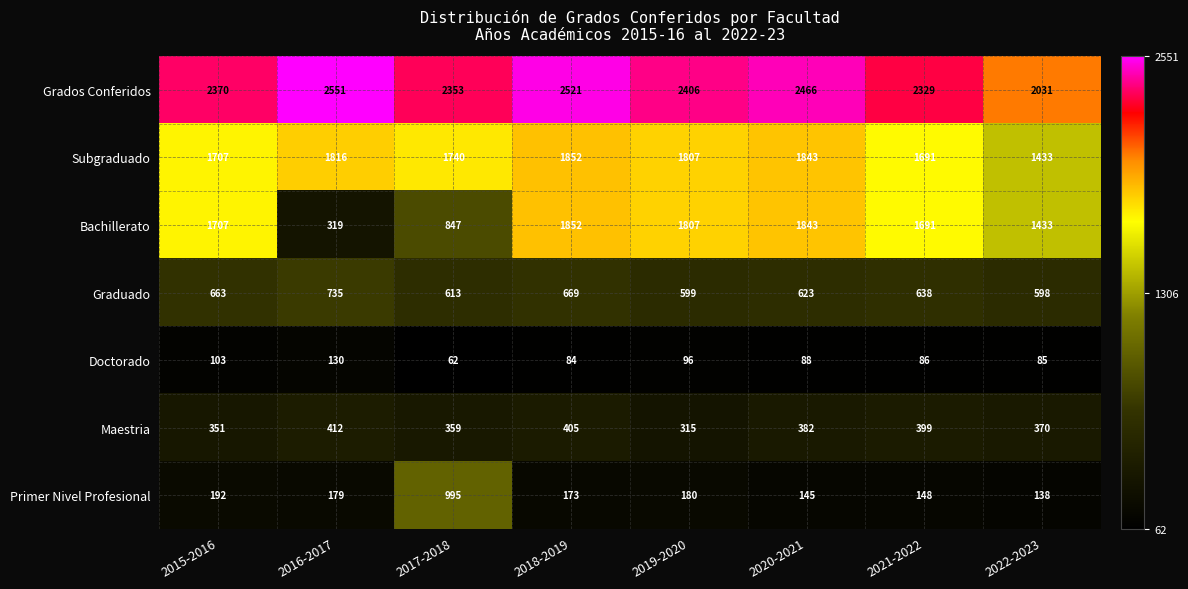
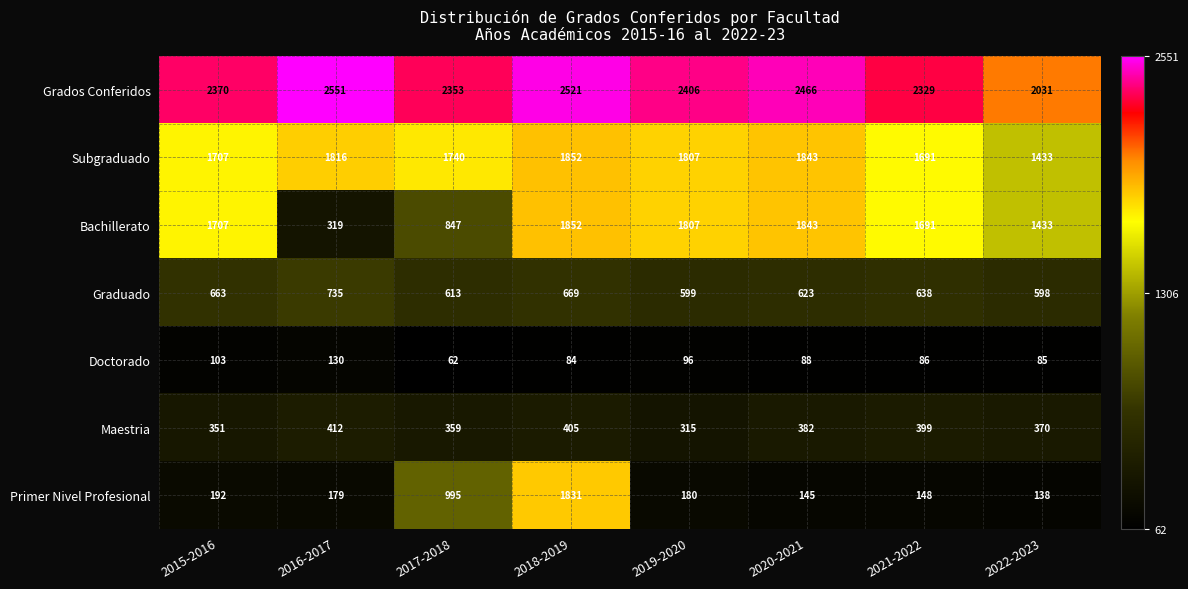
Primer Nivel Profesional, 2018-2019: 173 -> 1831
